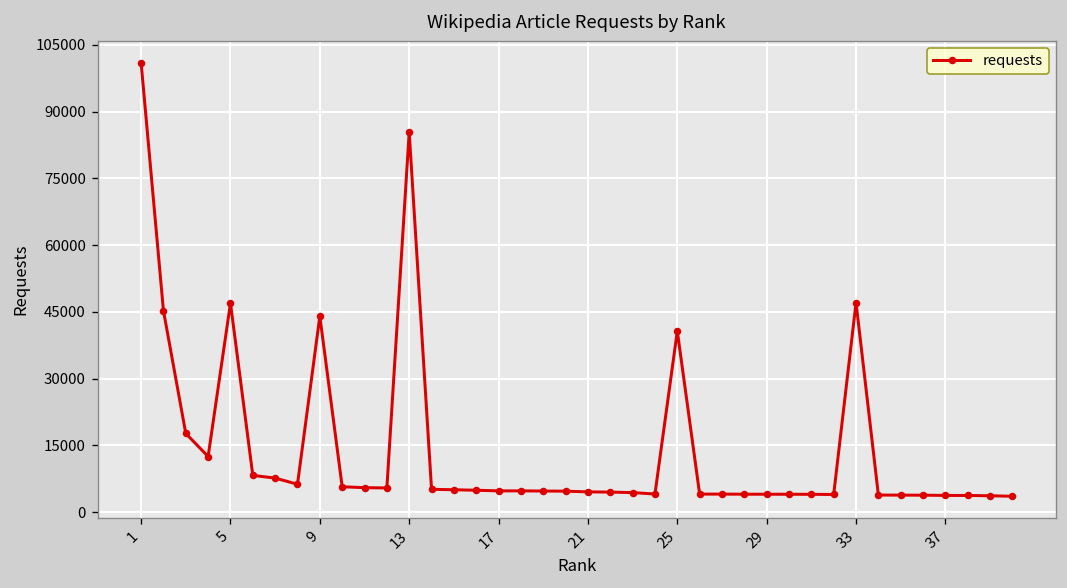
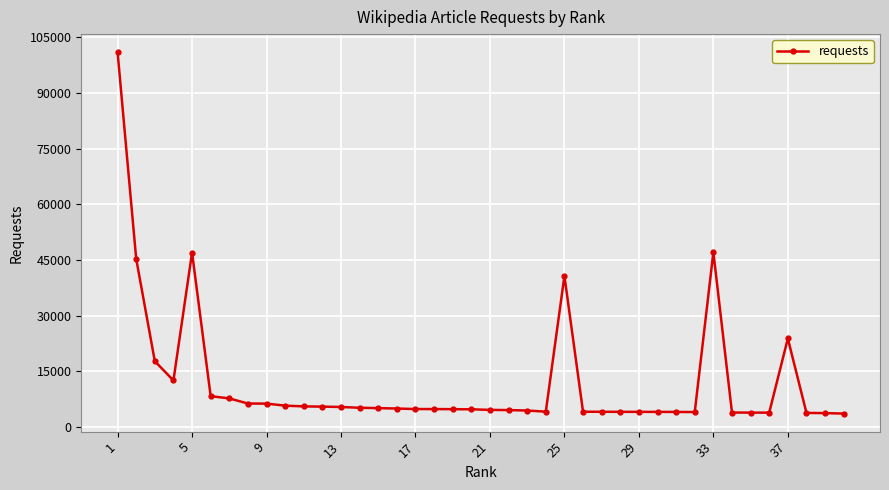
9: 44000 -> 6000
13: 85000 -> 5000
37: 4000 -> 24000
